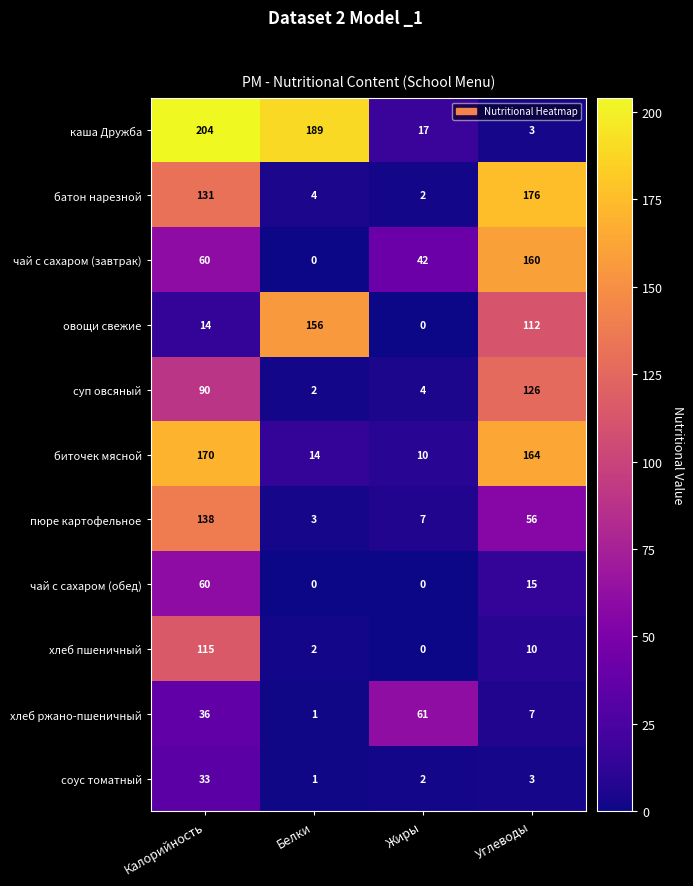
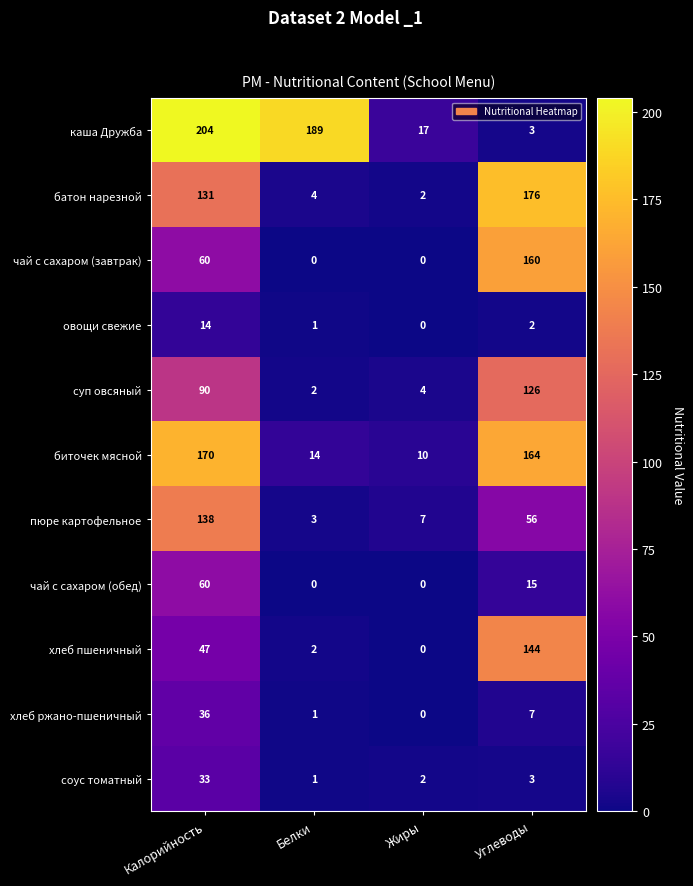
чай с сахаром (завтрак), Жиры: 42 -> 0
овощи свежие, Белки: 156 -> 1
овощи свежие, Углеводы: 112 -> 2
хлеб пшеничный, Калорийность: 115 -> 47
хлеб пшеничный, Углеводы: 10 -> 144
хлеб ржано-пшеничный, Жиры: 61 -> 0
